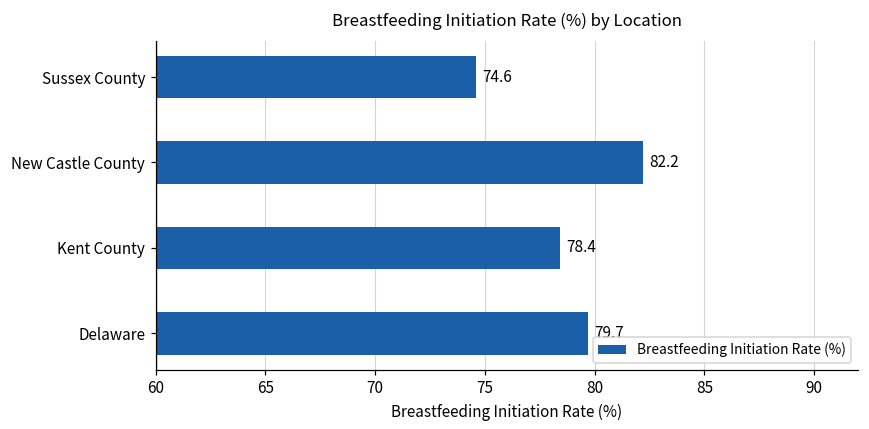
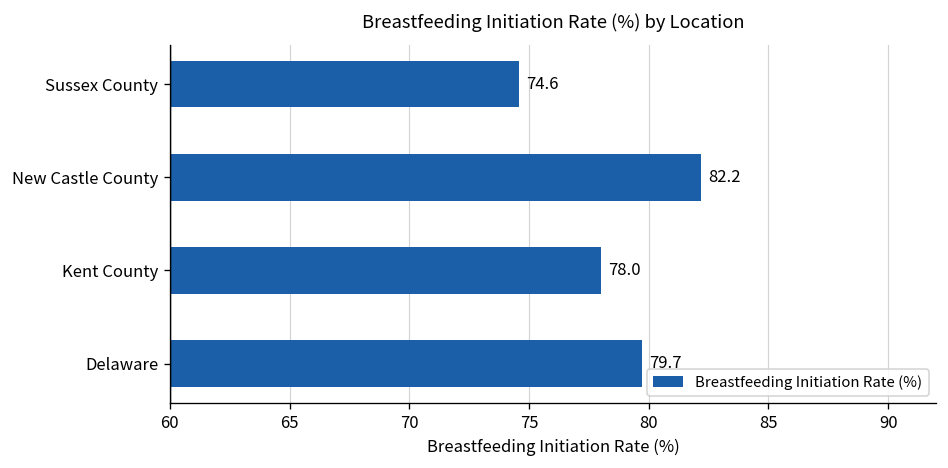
Kent County: 78.4 -> 78.0
